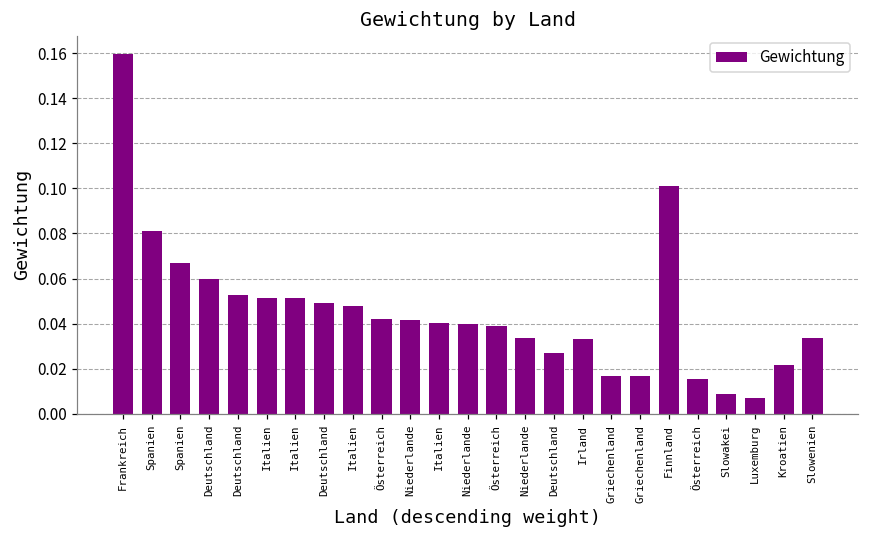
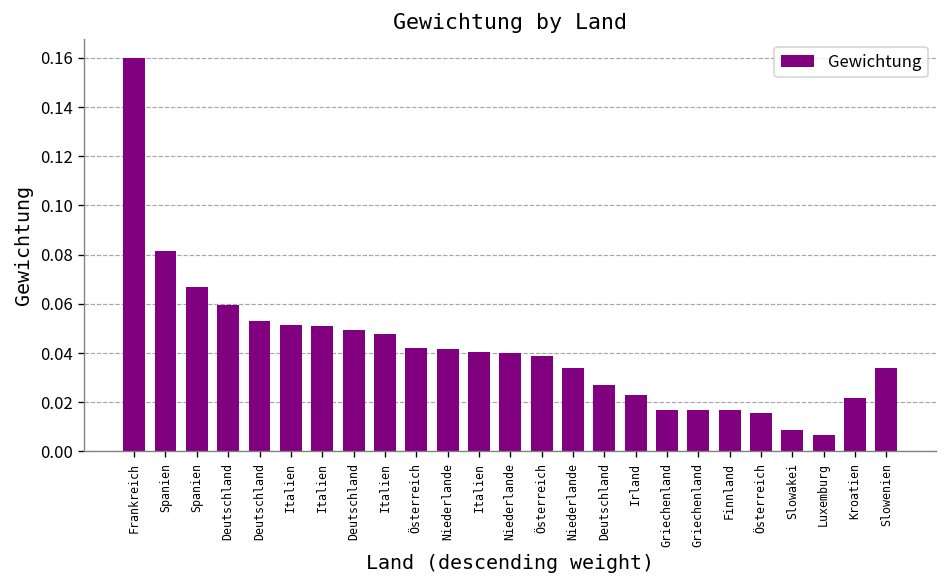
Irland: 0.033 -> 0.023
Finnland: 0.101 -> 0.017
